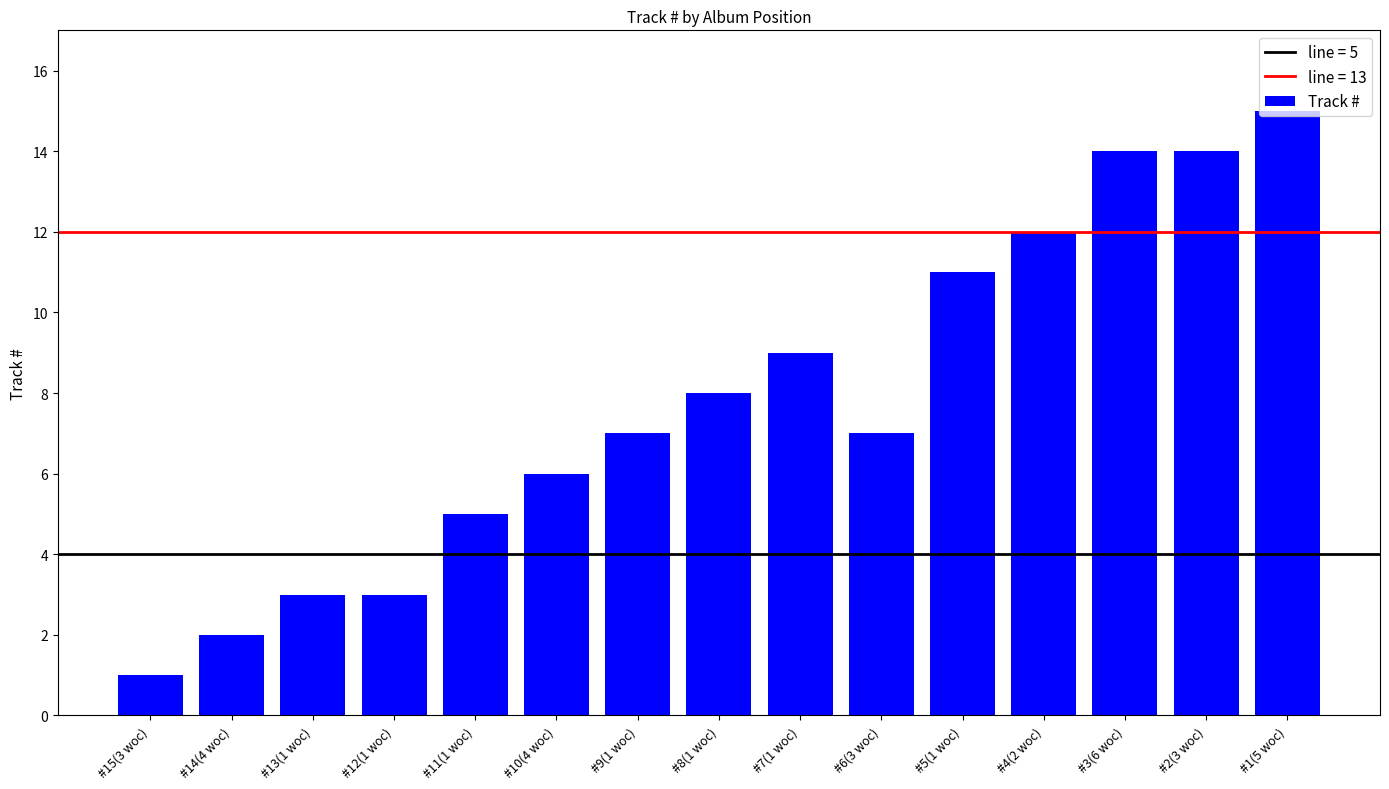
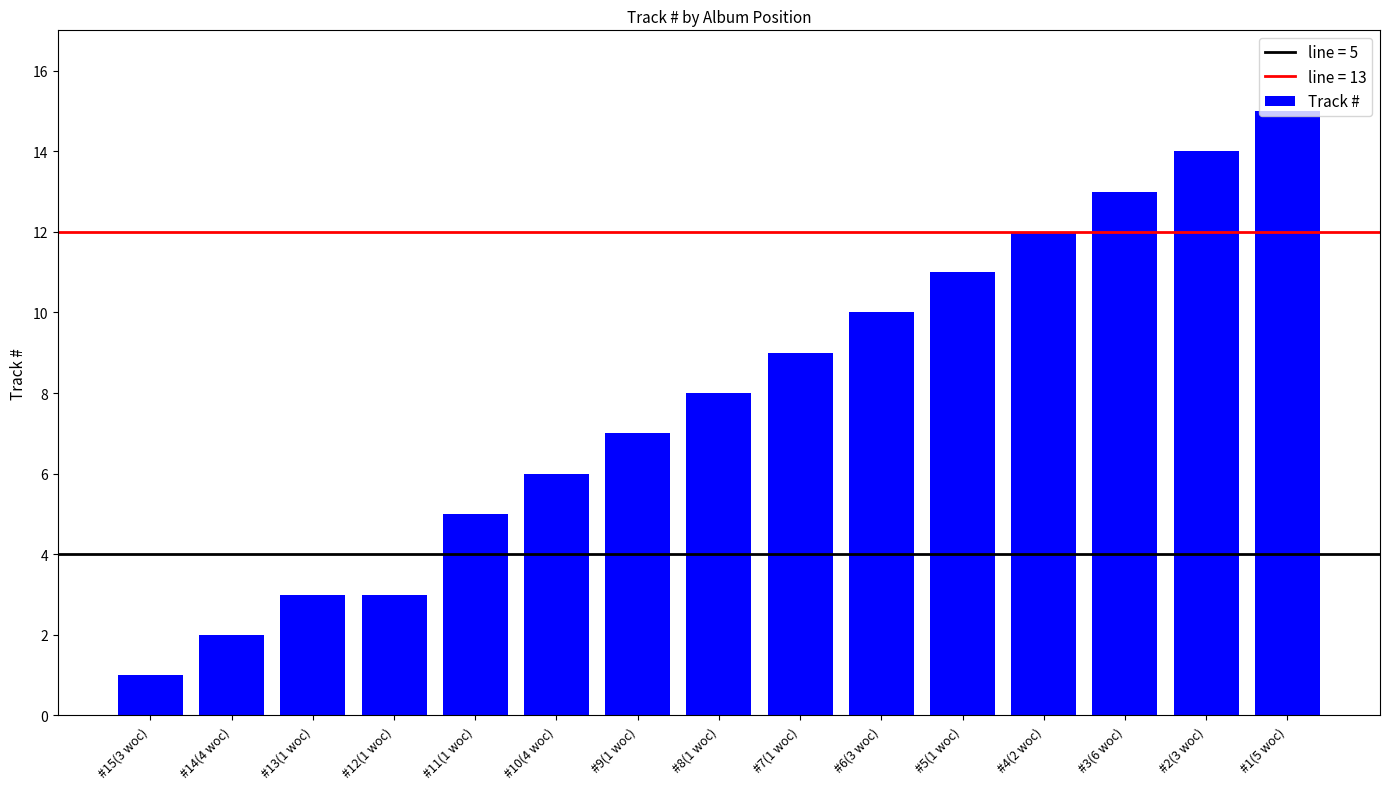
#6(3 woc): 7 -> 10
#3(6 woc): 14 -> 13
